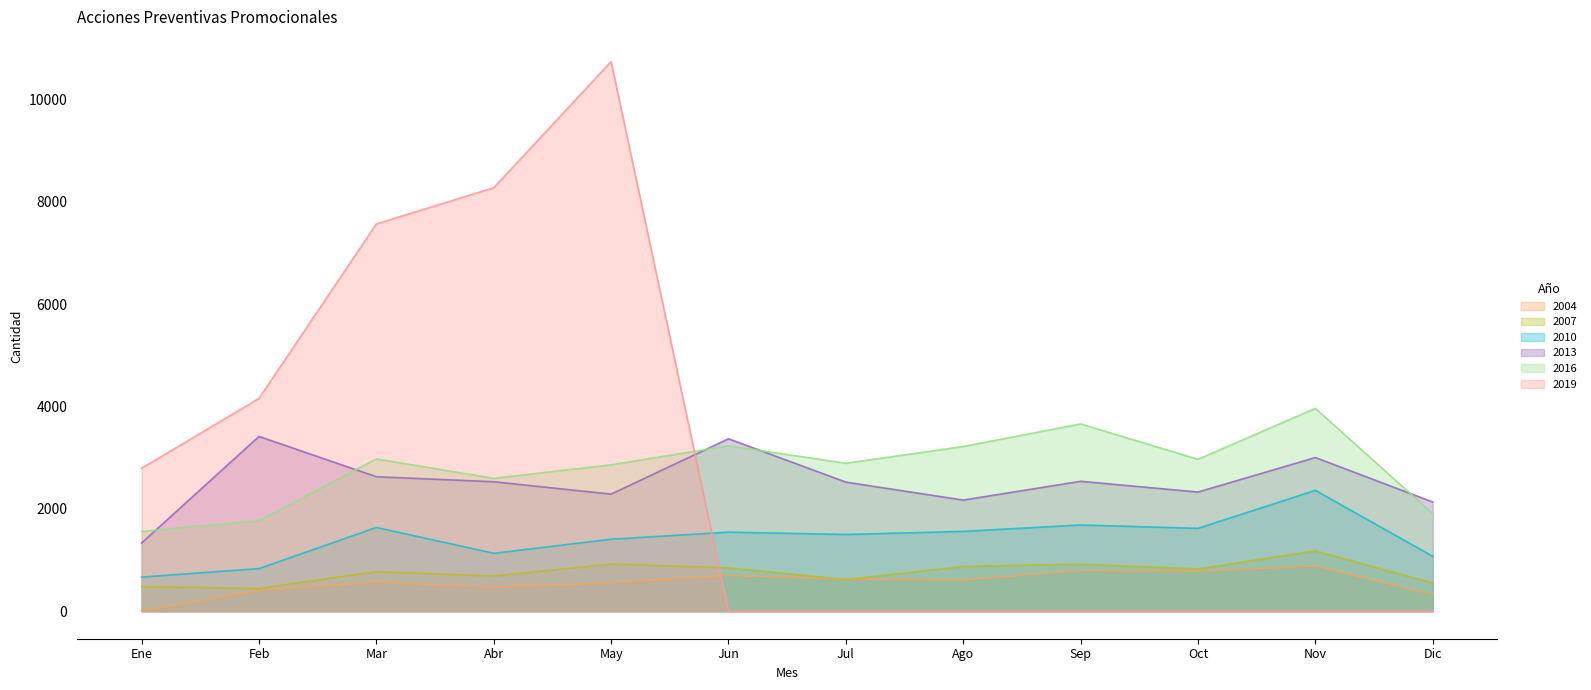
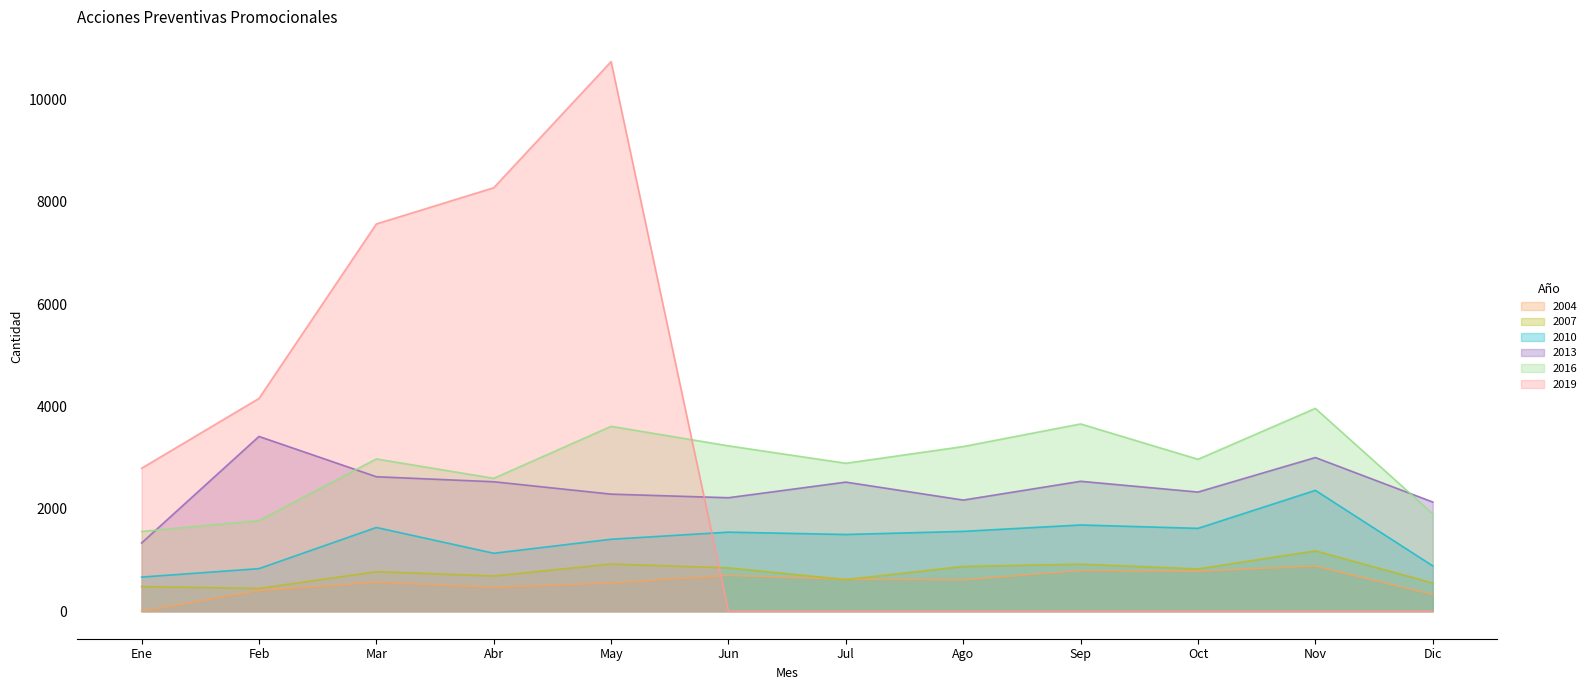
2016, May: 2900 -> 3600
2013, Jun: 3400 -> 2200
2010, Dic: 1100 -> 900
